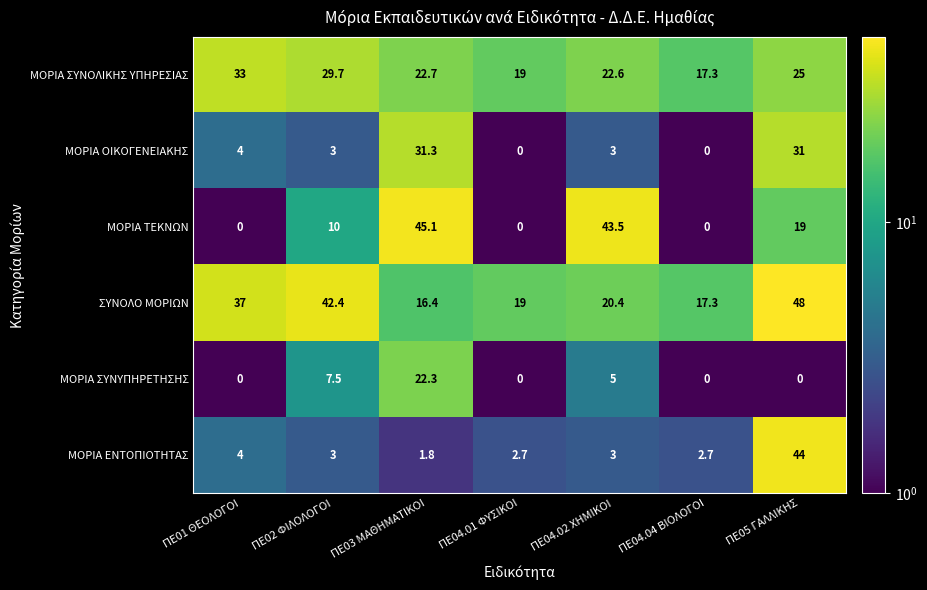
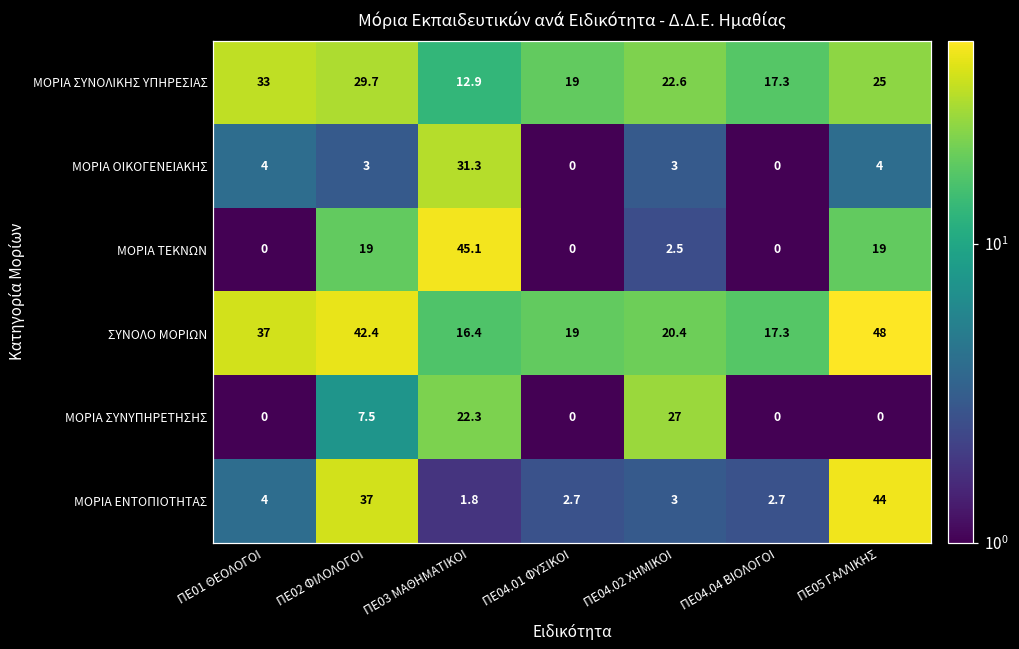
ΜΟΡΙΑ ΣΥΝΟΛΙΚΗΣ ΥΠΗΡΕΣΙΑΣ, ΠΕ03 ΜΑΘΗΜΑΤΙΚΟΙ: 22.7 -> 12.9
ΜΟΡΙΑ ΟΙΚΟΓΕΝΕΙΑΚΗΣ, ΠΕ05 ΓΑΛΛΙΚΗΣ: 31 -> 4
ΜΟΡΙΑ ΤΕΚΝΩΝ, ΠΕ02 ΦΙΛΟΛΟΓΟΙ: 10 -> 19
ΜΟΡΙΑ ΤΕΚΝΩΝ, ΠΕ04.02 ΧΗΜΙΚΟΙ: 43.5 -> 2.5
ΜΟΡΙΑ ΣΥΝΥΠΗΡΕΤΗΣΗΣ, ΠΕ04.02 ΧΗΜΙΚΟΙ: 5 -> 27
ΜΟΡΙΑ ΕΝΤΟΠΙΟΤΗΤΑΣ, ΠΕ02 ΦΙΛΟΛΟΓΟΙ: 3 -> 37
